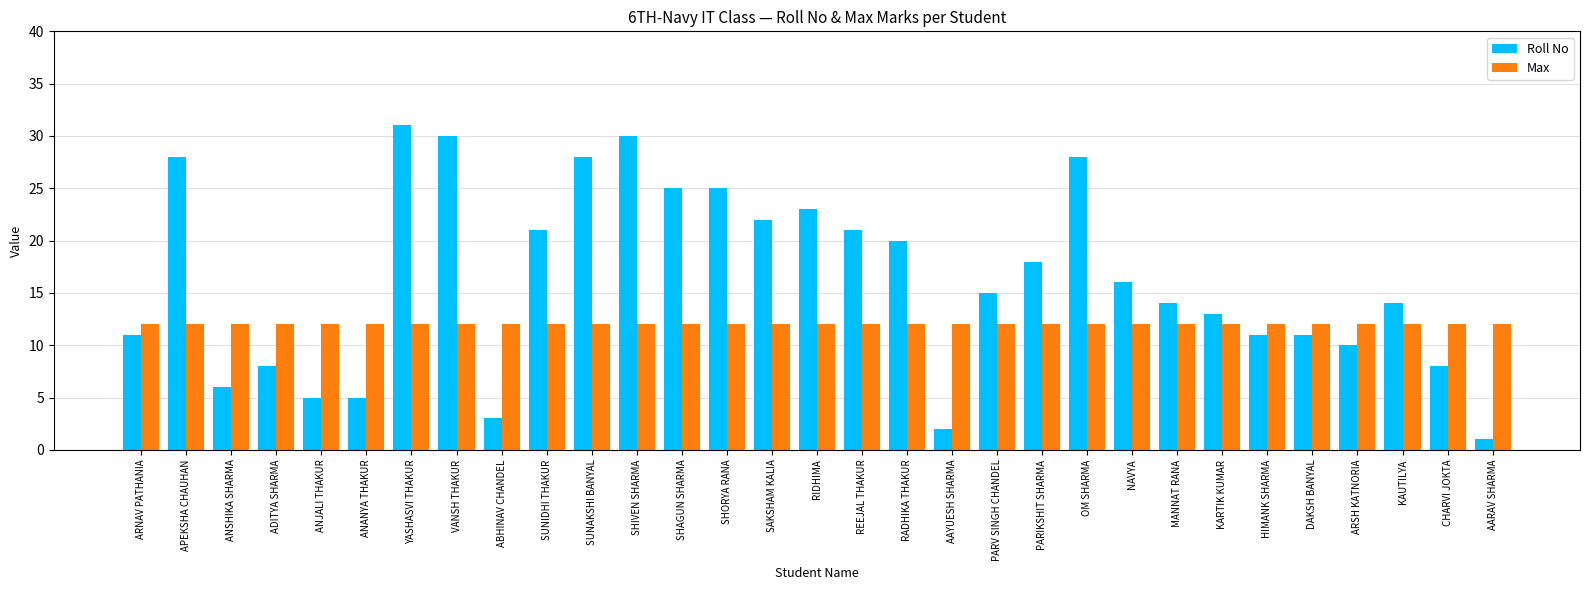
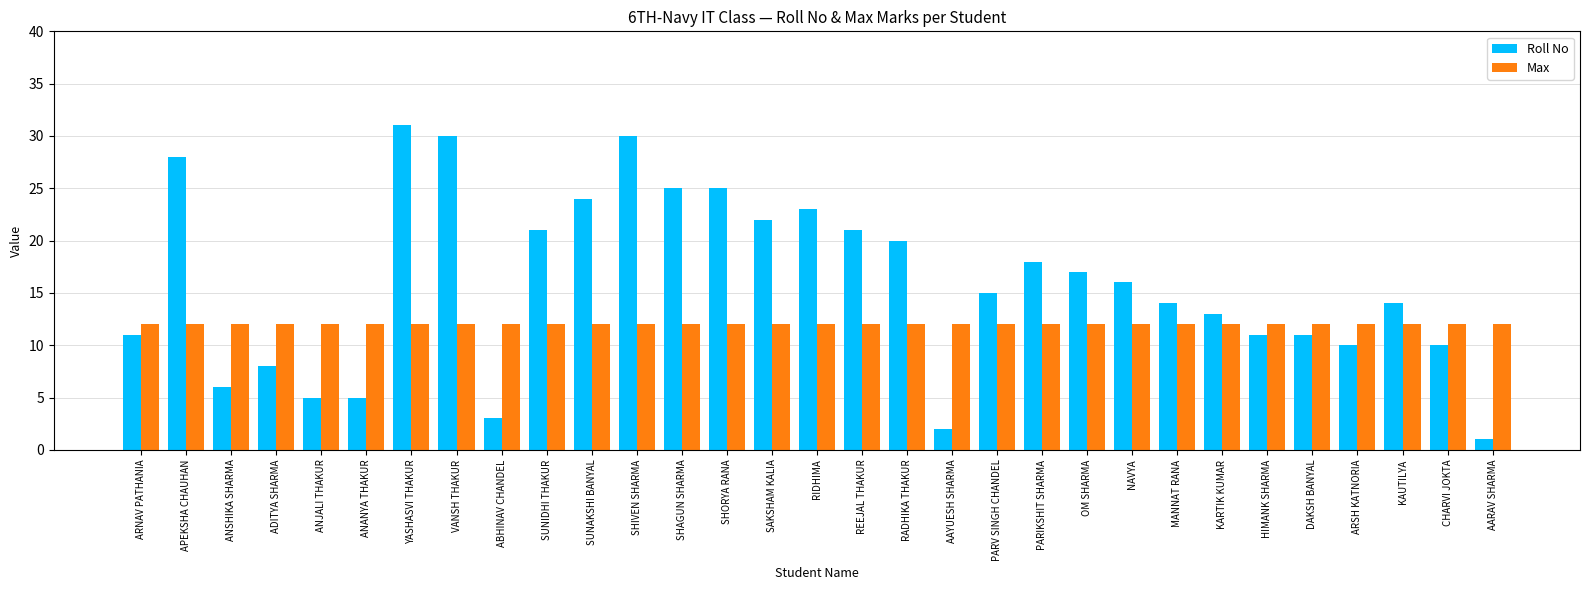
Roll No, SUNAKSHI BANYAL: 28 -> 24
Roll No, OM SHARMA: 28 -> 17
Roll No, CHARVI JOKTA: 8 -> 10
